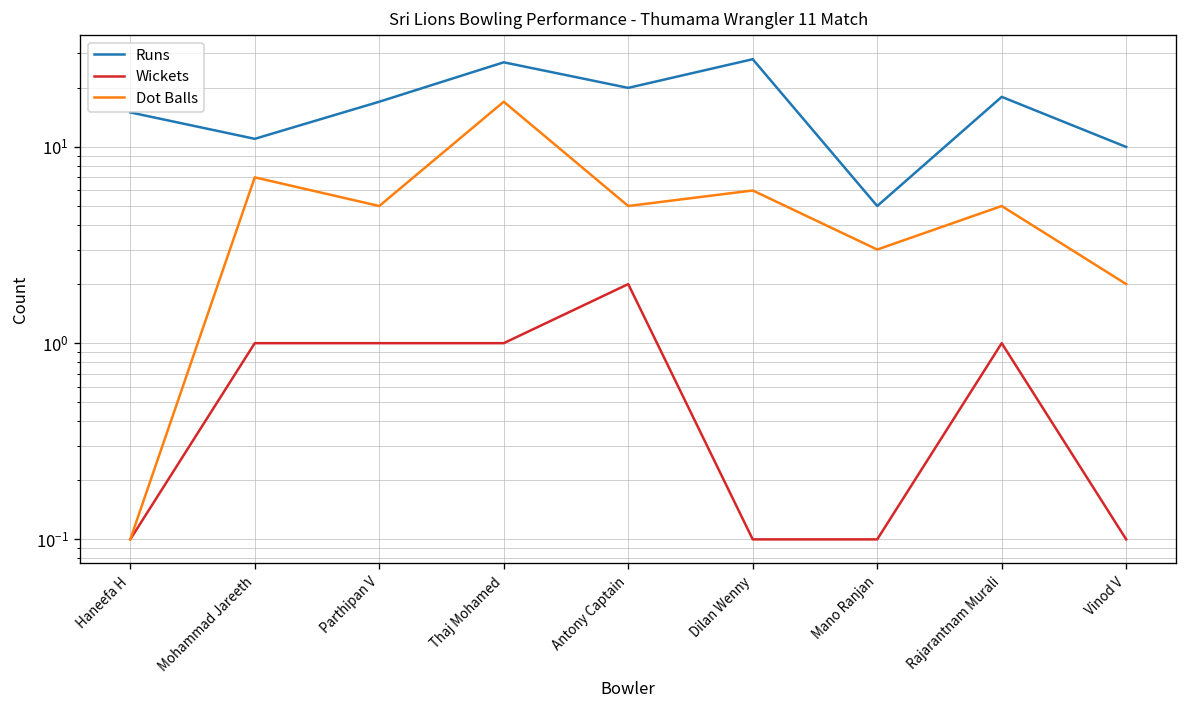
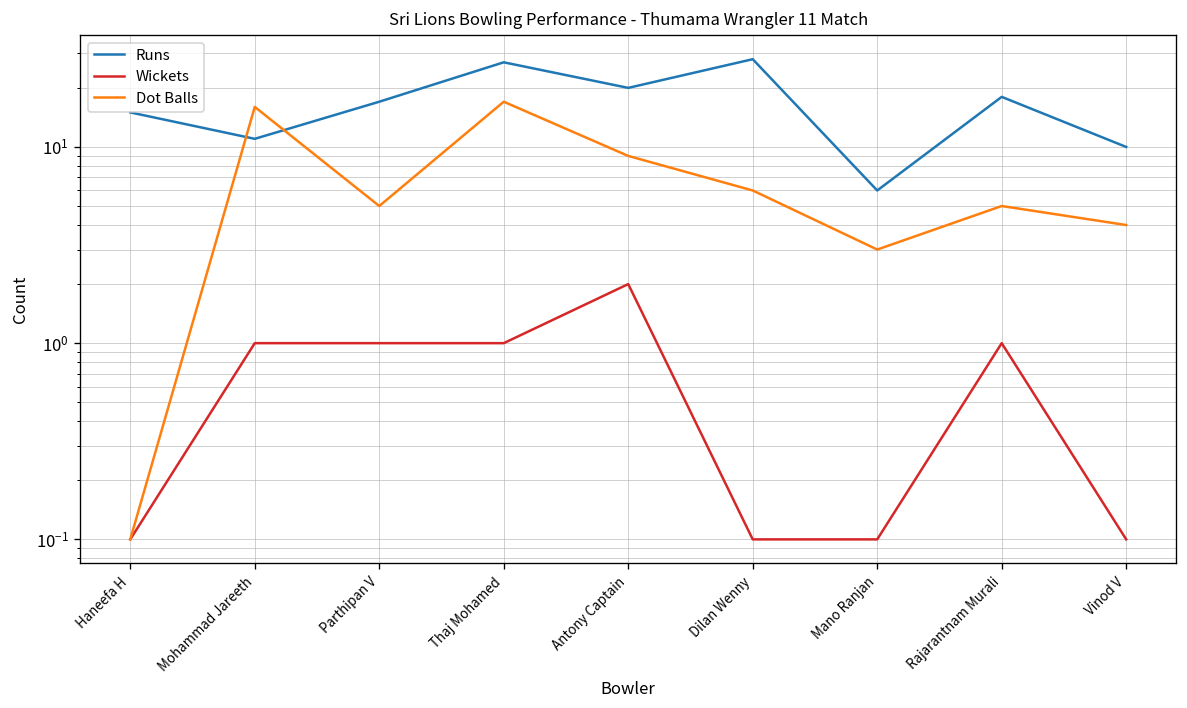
Dot Balls, Mohammad Jareeth: 7 -> 16
Dot Balls, Antony Captain: 5 -> 9
Runs, Mano Ranjan: 5 -> 6
Dot Balls, Vinod V: 2 -> 4
